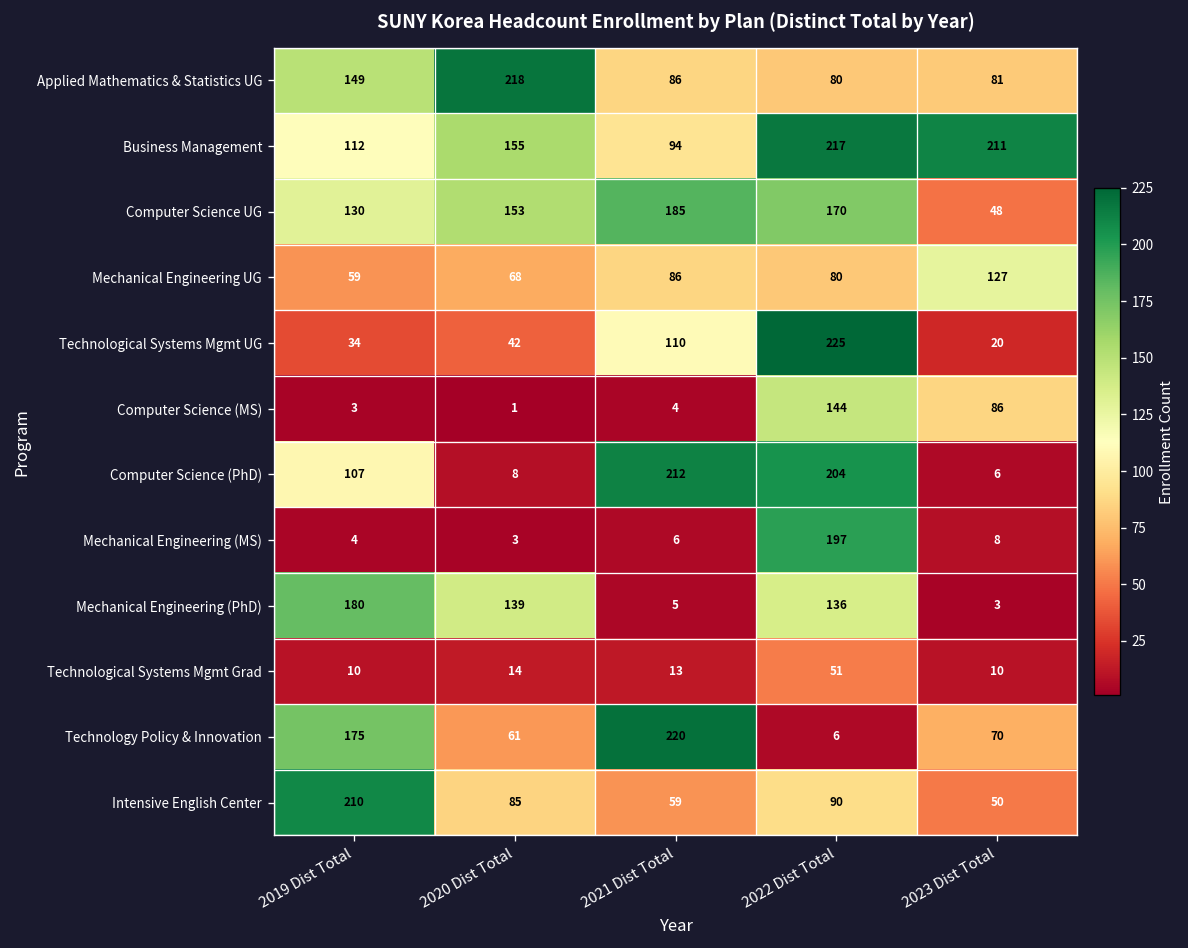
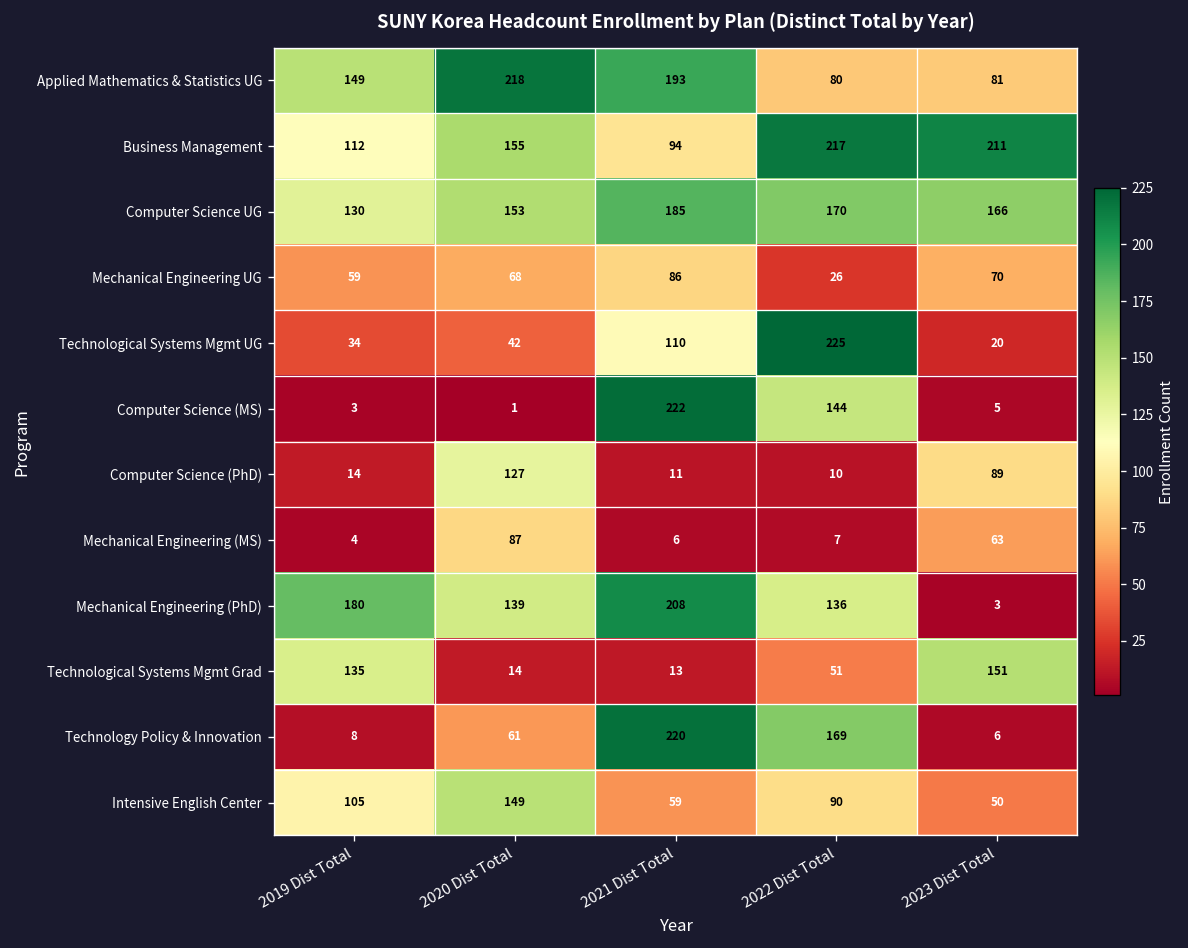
Applied Mathematics & Statistics UG, 2021 Dist Total: 86 -> 193
Computer Science UG, 2023 Dist Total: 48 -> 166
Mechanical Engineering UG, 2022 Dist Total: 80 -> 26
Mechanical Engineering UG, 2023 Dist Total: 127 -> 70
Computer Science (MS), 2021 Dist Total: 4 -> 222
Computer Science (MS), 2023 Dist Total: 86 -> 5
Computer Science (PhD), 2019 Dist Total: 107 -> 14
Computer Science (PhD), 2020 Dist Total: 8 -> 127
Computer Science (PhD), 2021 Dist Total: 212 -> 11
Computer Science (PhD), 2022 Dist Total: 204 -> 10
Computer Science (PhD), 2023 Dist Total: 6 -> 89
Mechanical Engineering (MS), 2020 Dist Total: 3 -> 87
Mechanical Engineering (MS), 2022 Dist Total: 197 -> 7
Mechanical Engineering (MS), 2023 Dist Total: 8 -> 63
Mechanical Engineering (PhD), 2021 Dist Total: 5 -> 208
Technological Systems Mgmt Grad, 2019 Dist Total: 10 -> 135
Technological Systems Mgmt Grad, 2023 Dist Total: 10 -> 151
Technology Policy & Innovation, 2019 Dist Total: 175 -> 8
Technology Policy & Innovation, 2022 Dist Total: 6 -> 169
Technology Policy & Innovation, 2023 Dist Total: 70 -> 6
Intensive English Center, 2019 Dist Total: 210 -> 105
Intensive English Center, 2020 Dist Total: 85 -> 149
